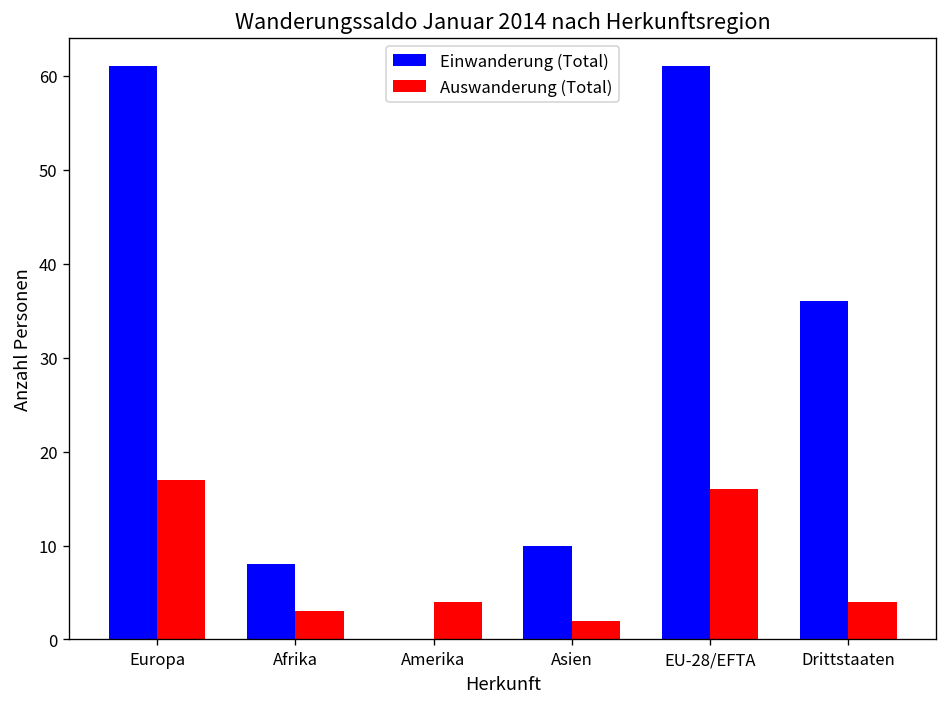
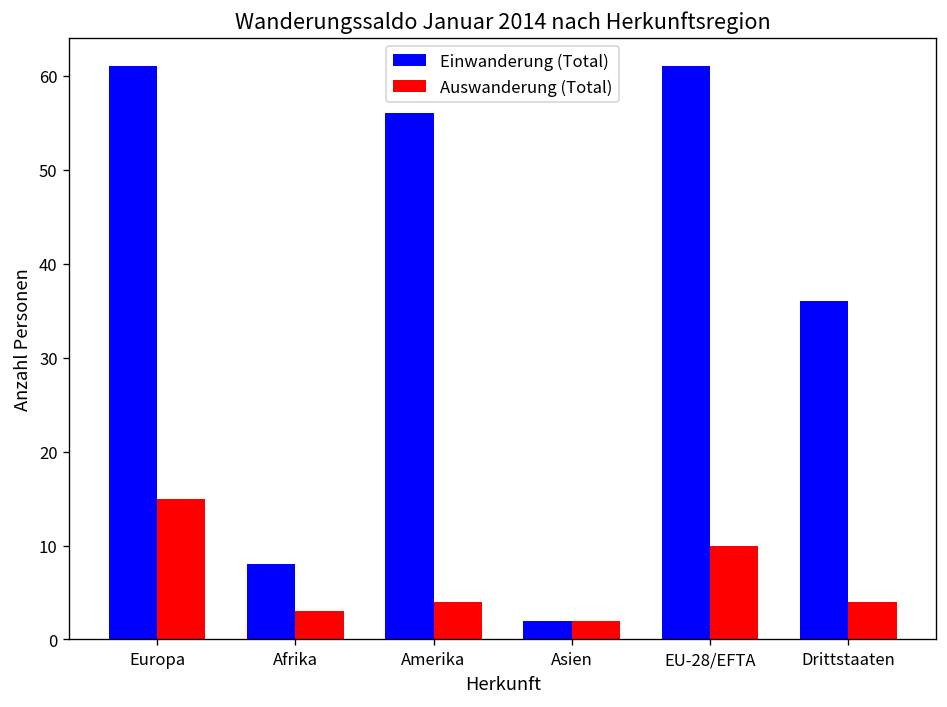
Auswanderung (Total), Europa: 17 -> 15
Einwanderung (Total), Amerika: 0 -> 56
Einwanderung (Total), Asien: 10 -> 2
Auswanderung (Total), EU-28/EFTA: 16 -> 10
